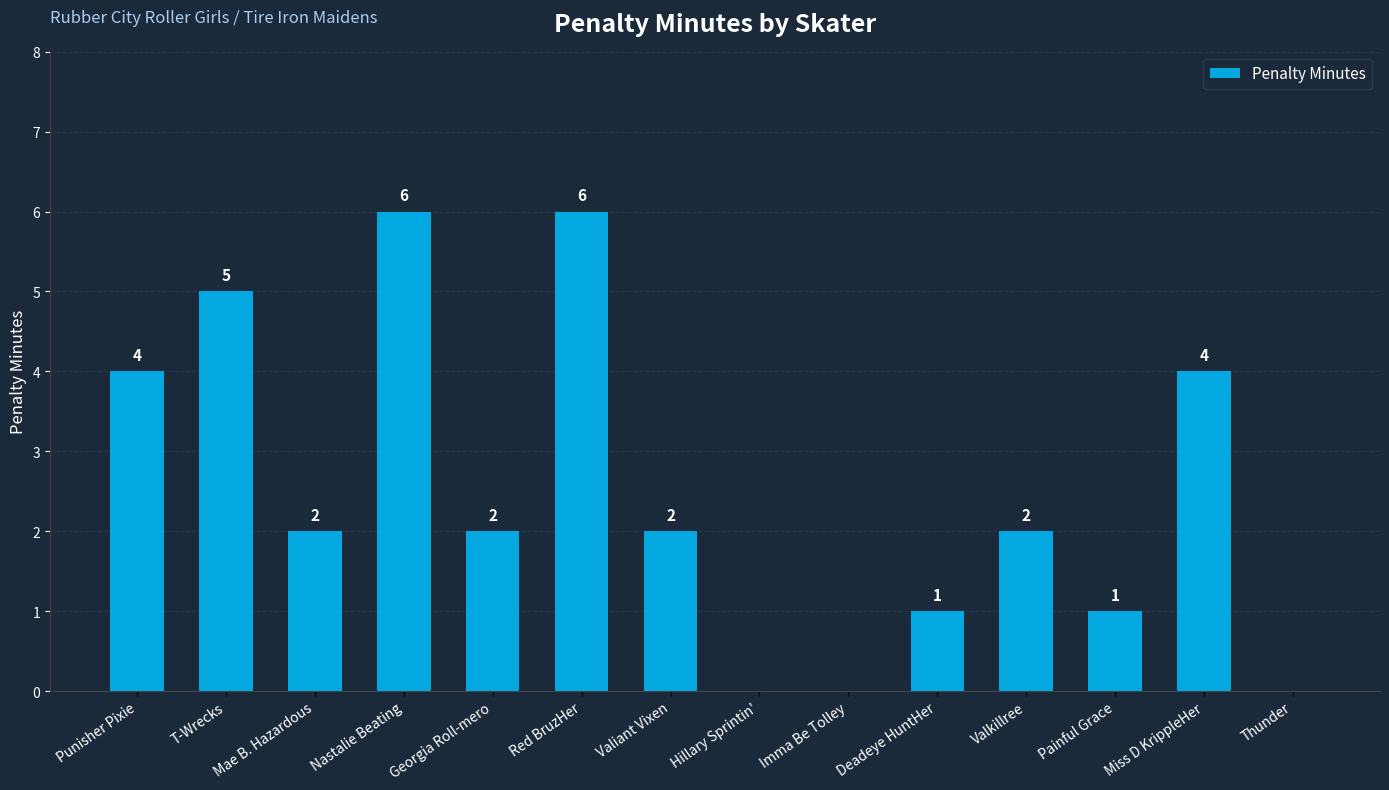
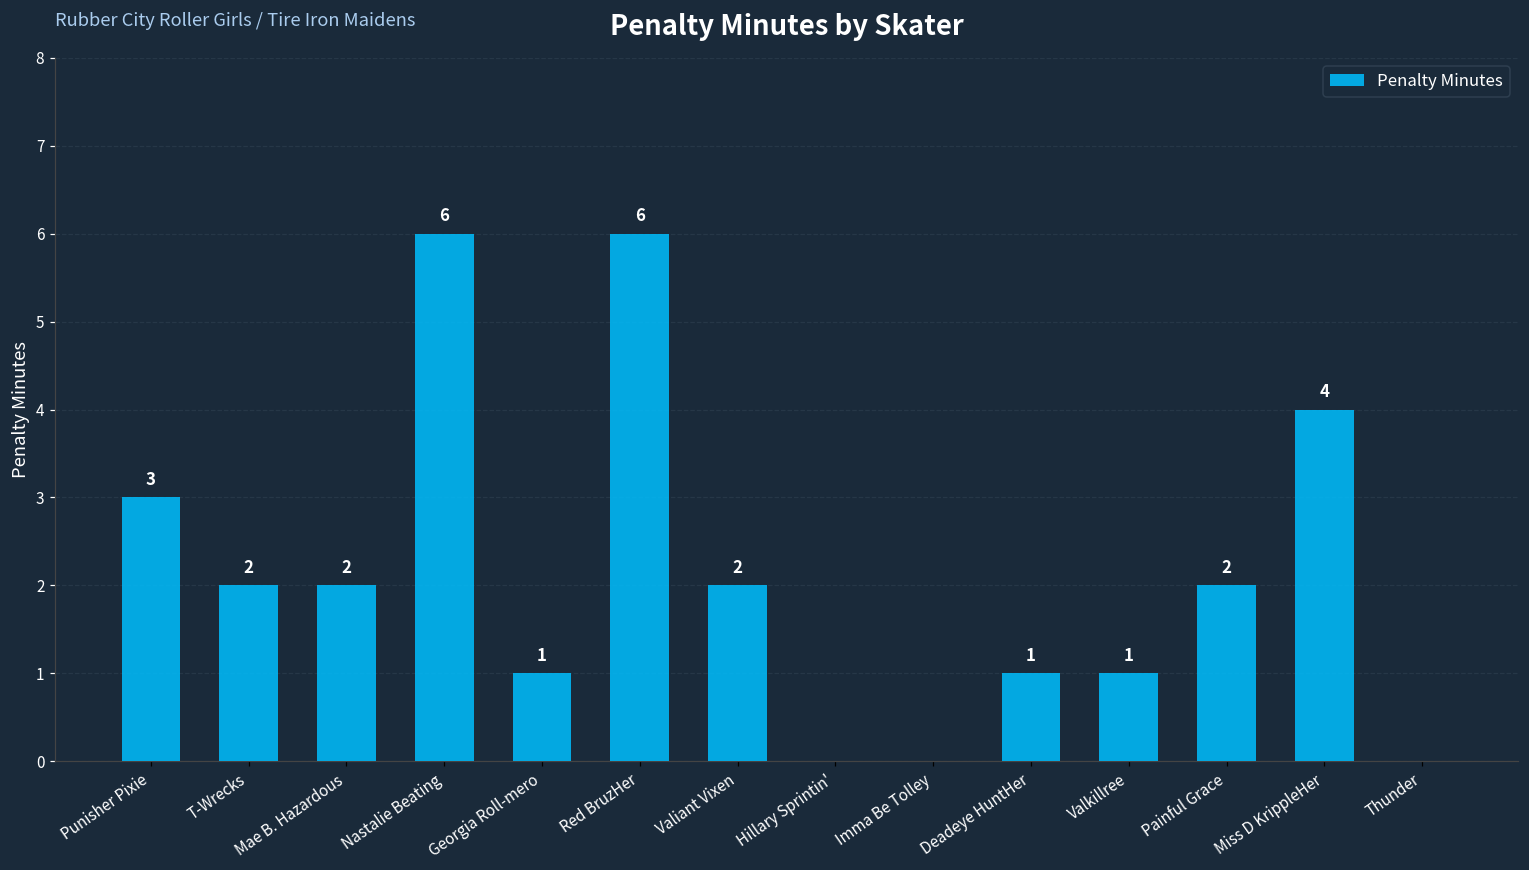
Punisher Pixie: 4 -> 3
T-Wrecks: 5 -> 2
Georgia Roll-mero: 2 -> 1
Valkillree: 2 -> 1
Painful Grace: 1 -> 2
